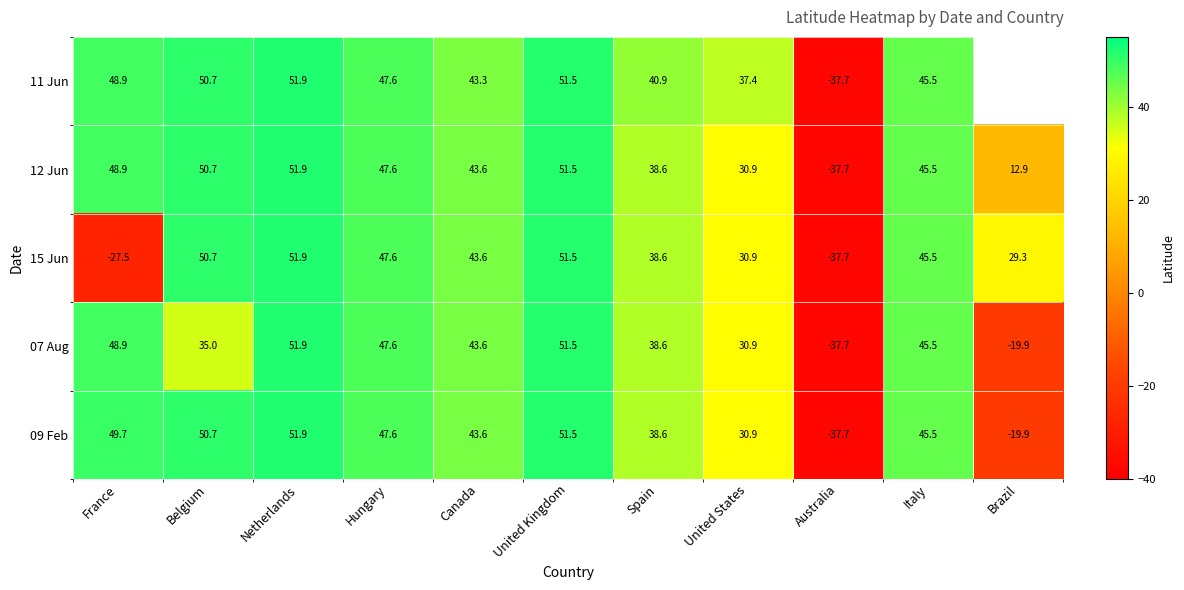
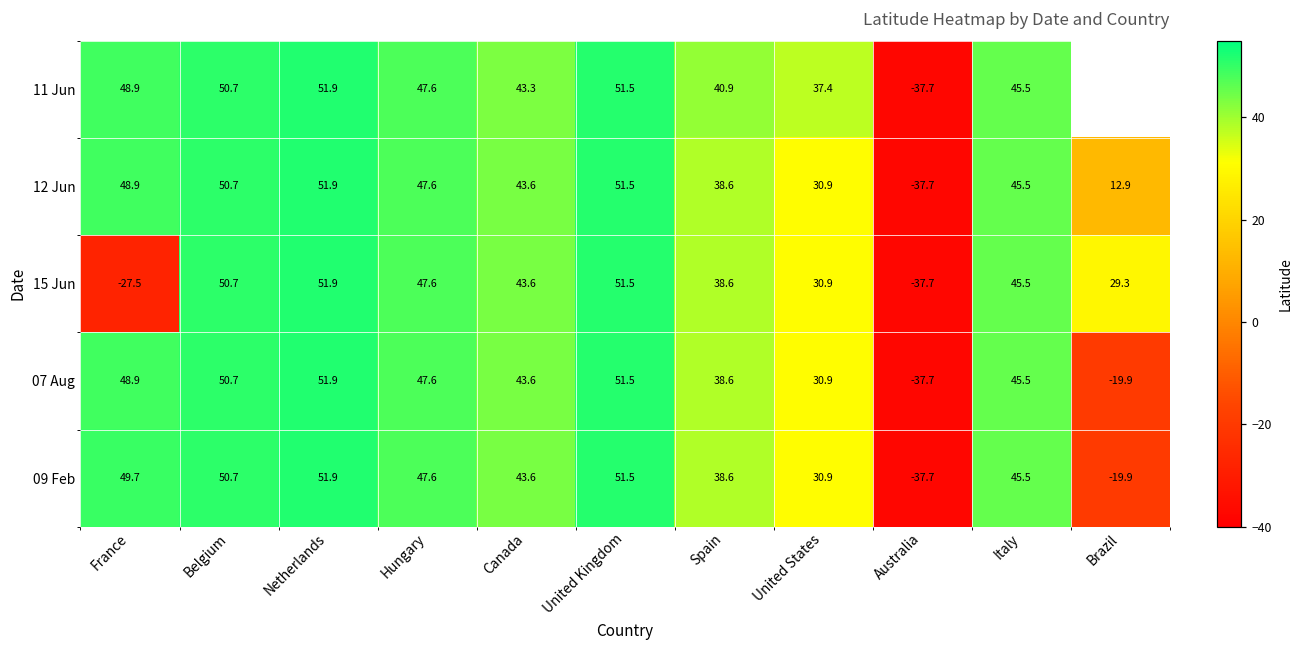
07 Aug, Belgium: 35.0 -> 50.7
